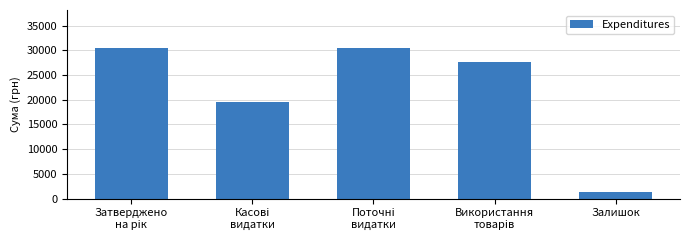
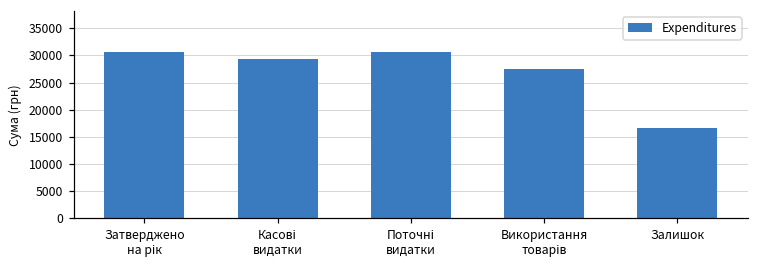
Касові видатки: 19000 -> 29000
Залишок: 1000 -> 17000
